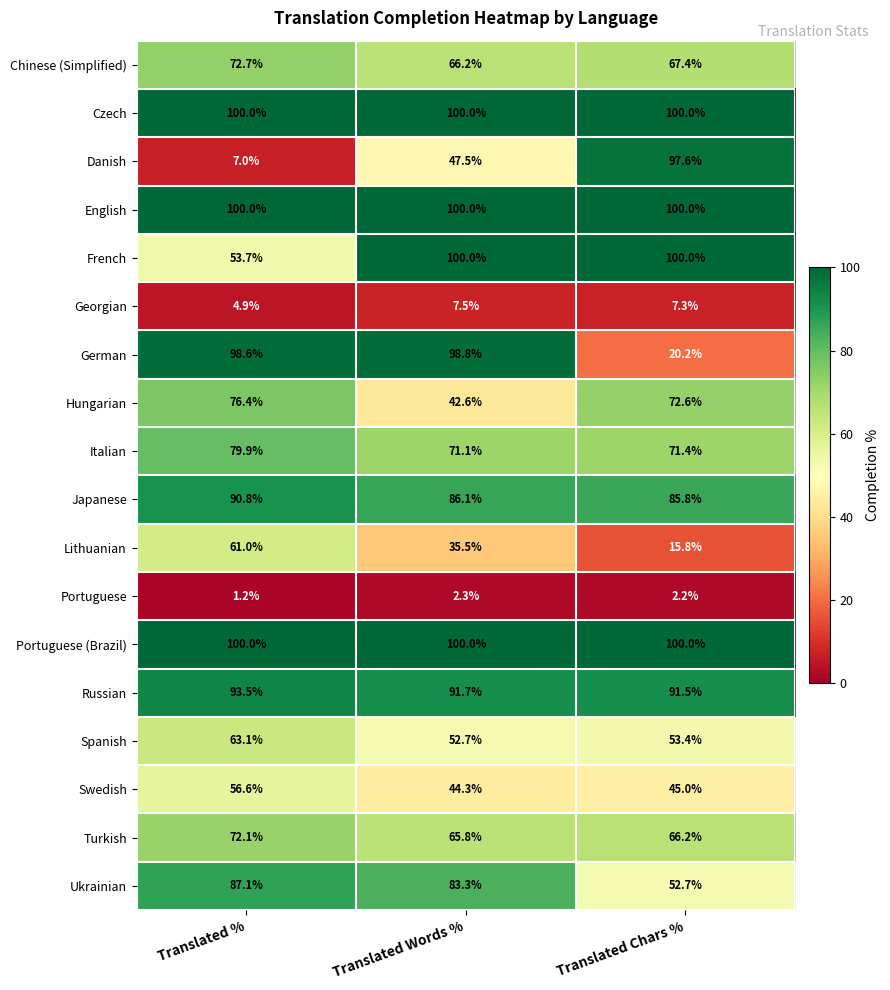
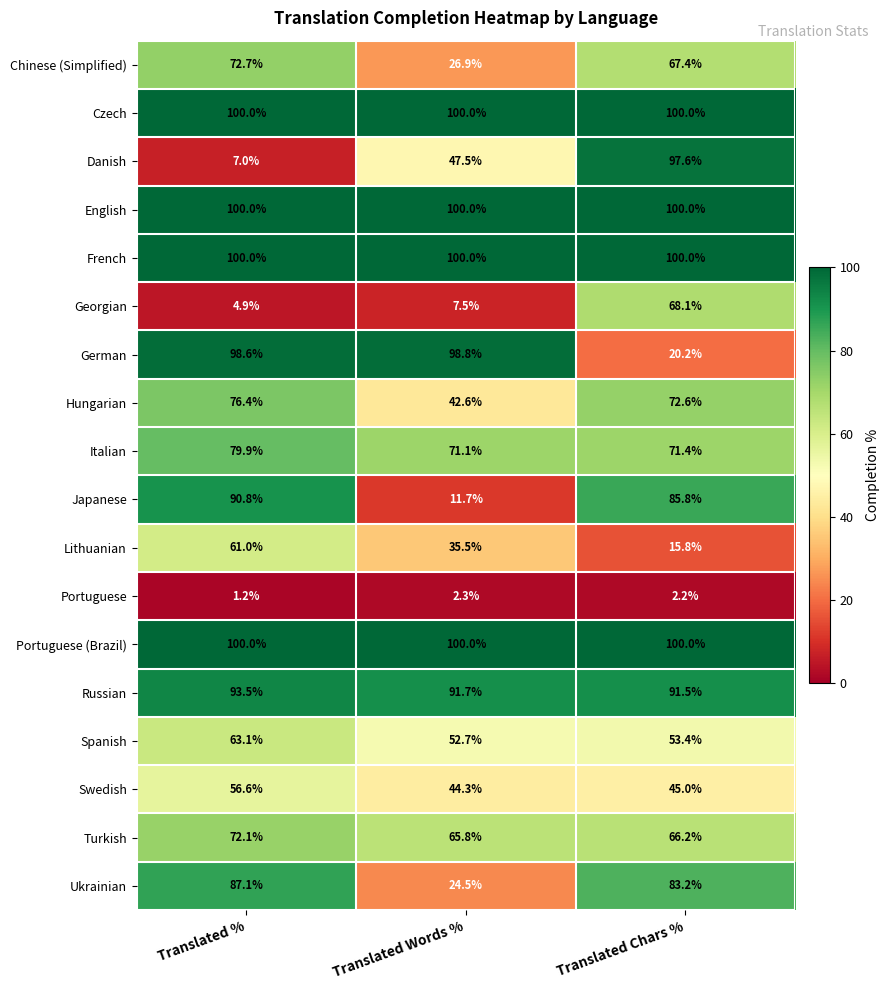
Chinese (Simplified), Translated Words %: 66.2% -> 26.9%
French, Translated %: 53.7% -> 100.0%
Georgian, Translated Chars %: 7.3% -> 68.1%
Japanese, Translated Words %: 86.1% -> 11.7%
Ukrainian, Translated Words %: 83.3% -> 24.5%
Ukrainian, Translated Chars %: 52.7% -> 83.2%
